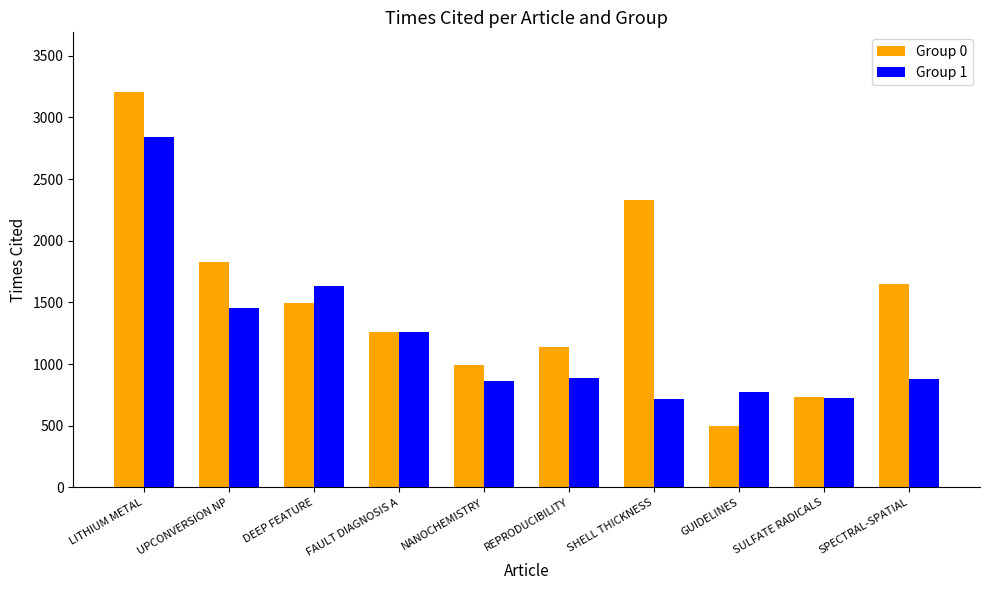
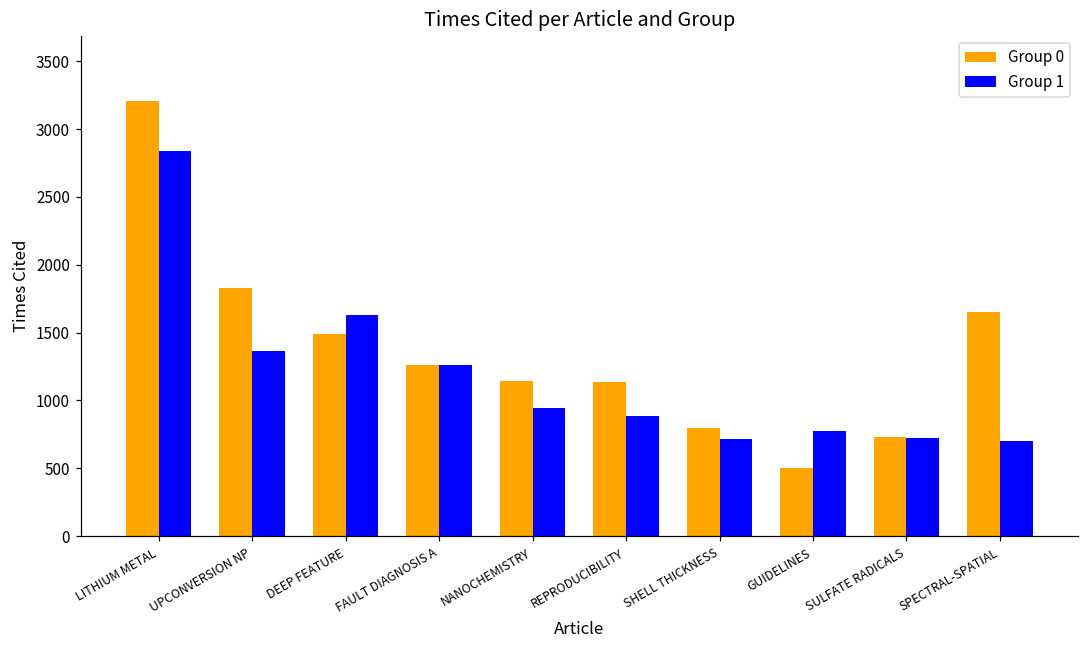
Group 1, UPCONVERSION NP: 1450 -> 1370
Group 0, NANOCHEMISTRY: 990 -> 1140
Group 1, NANOCHEMISTRY: 870 -> 940
Group 0, SHELL THICKNESS: 2330 -> 800
Group 1, SPECTRAL-SPATIAL: 880 -> 700
